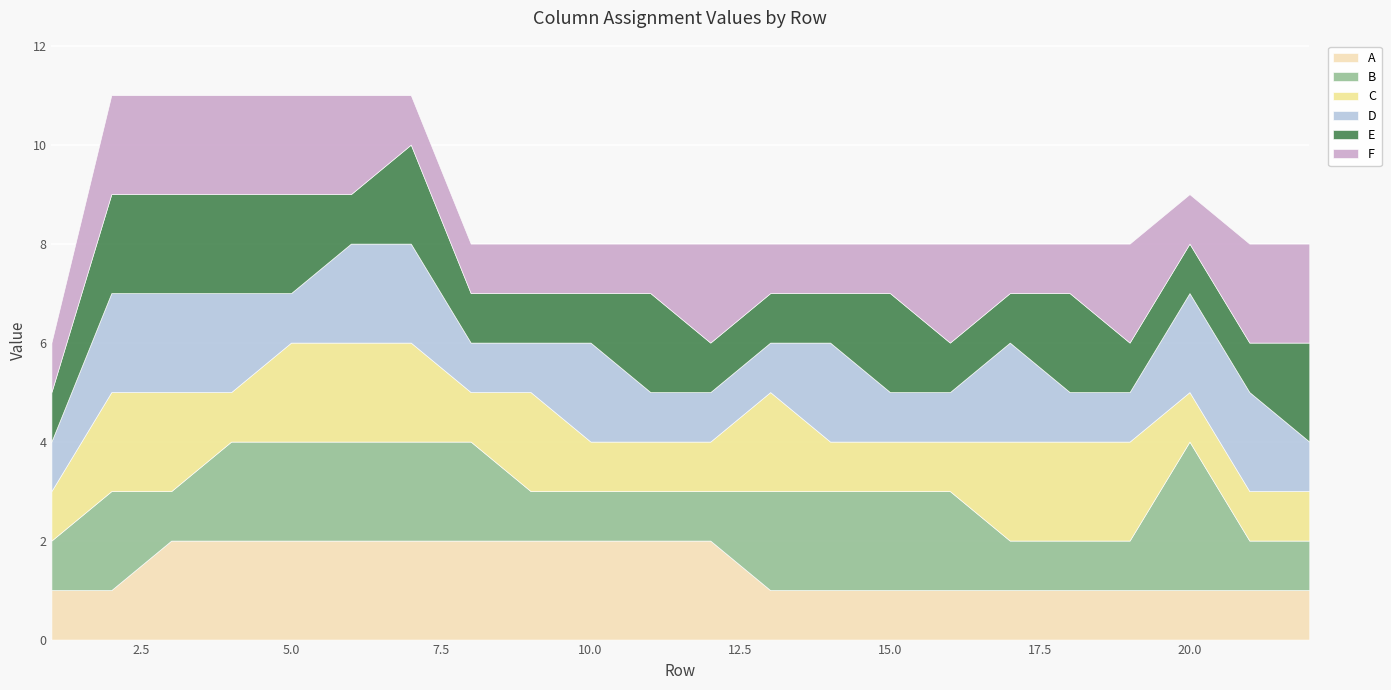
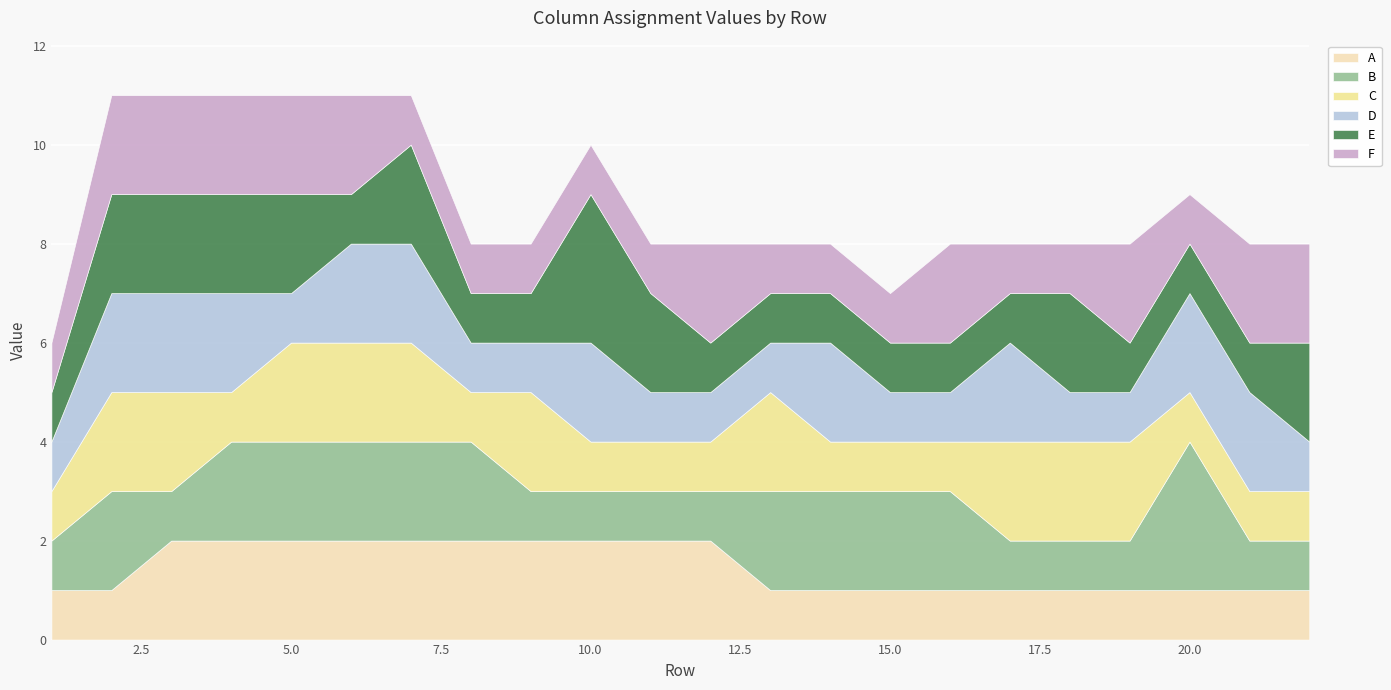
E, 10.0: 1 -> 3
E, 15.0: 2 -> 1
